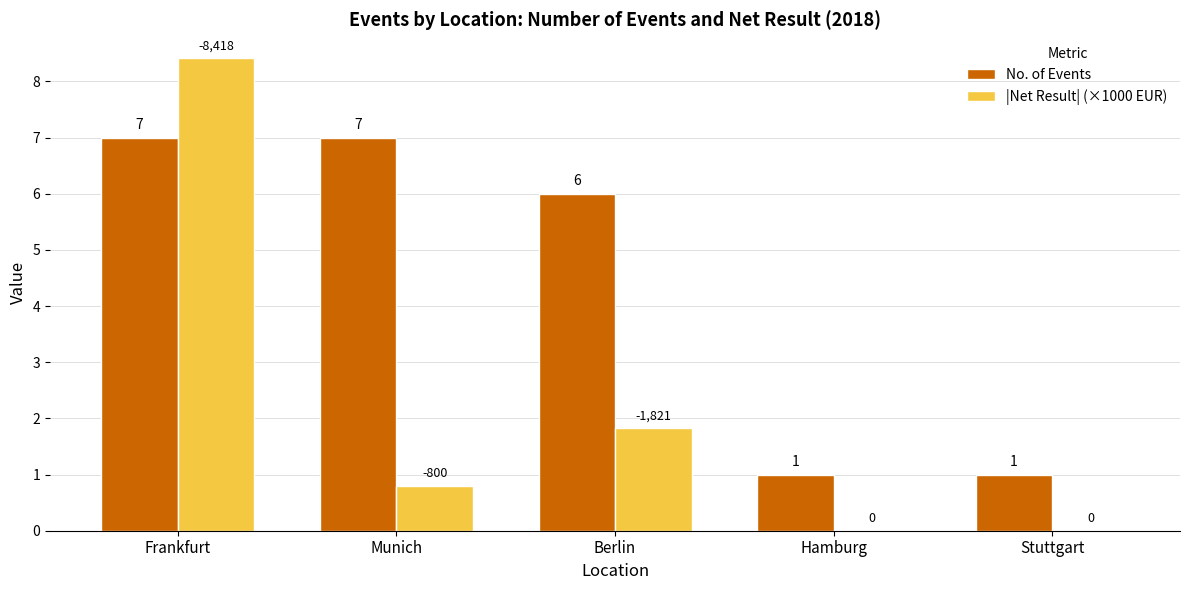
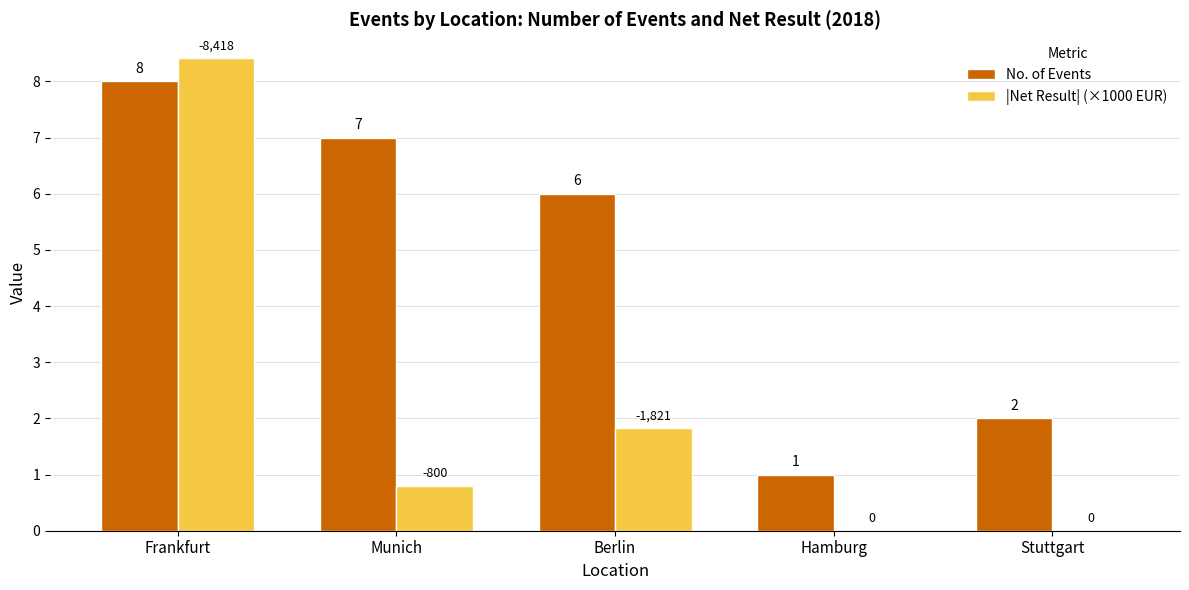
No. of Events, Frankfurt: 7 -> 8
No. of Events, Stuttgart: 1 -> 2
